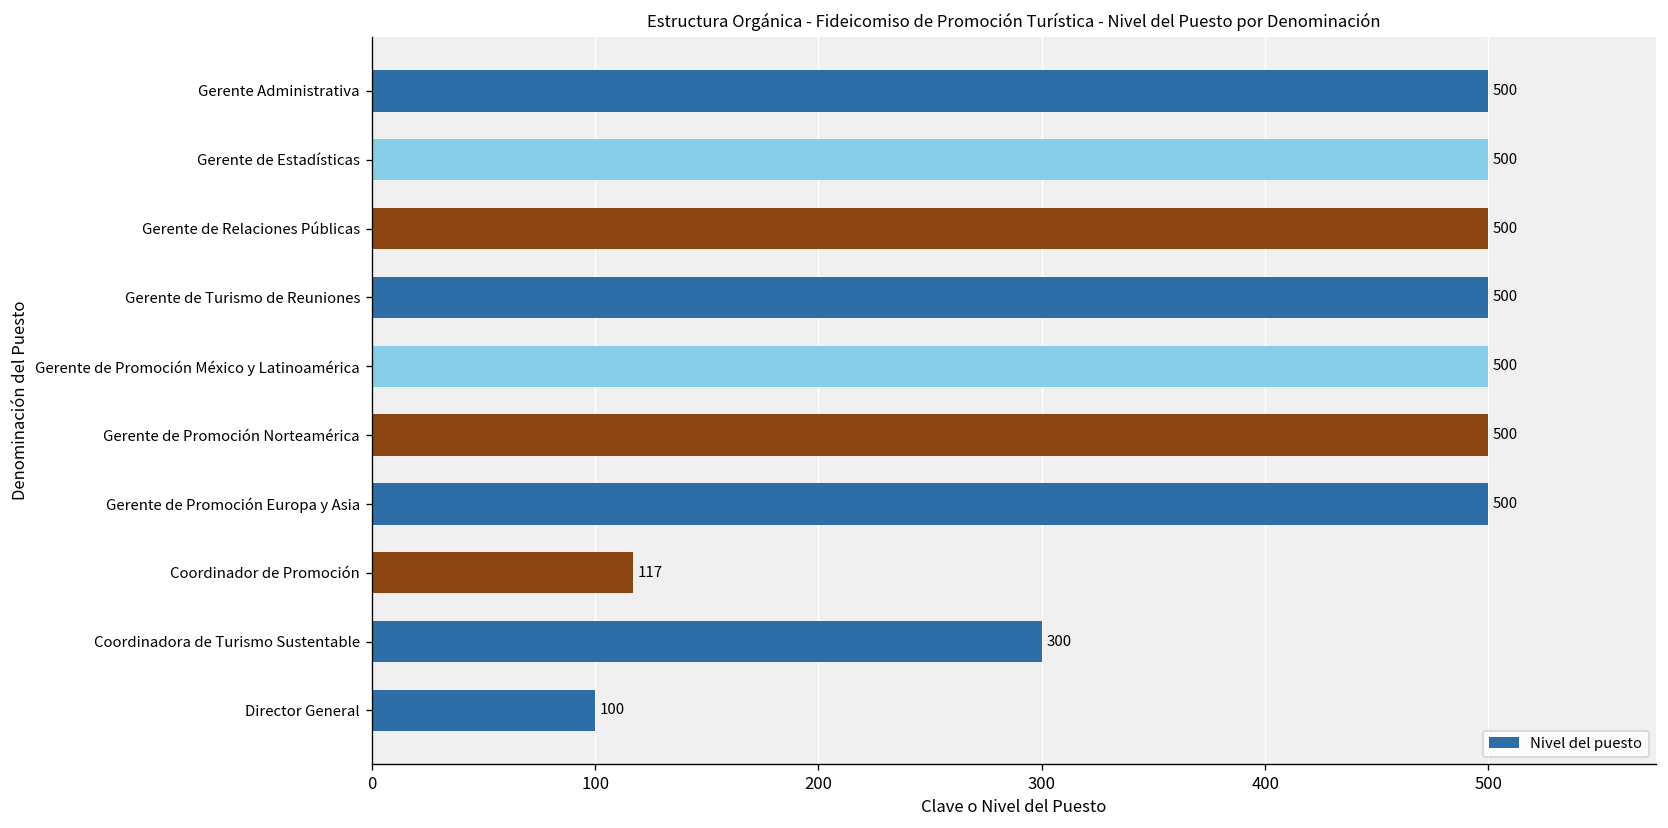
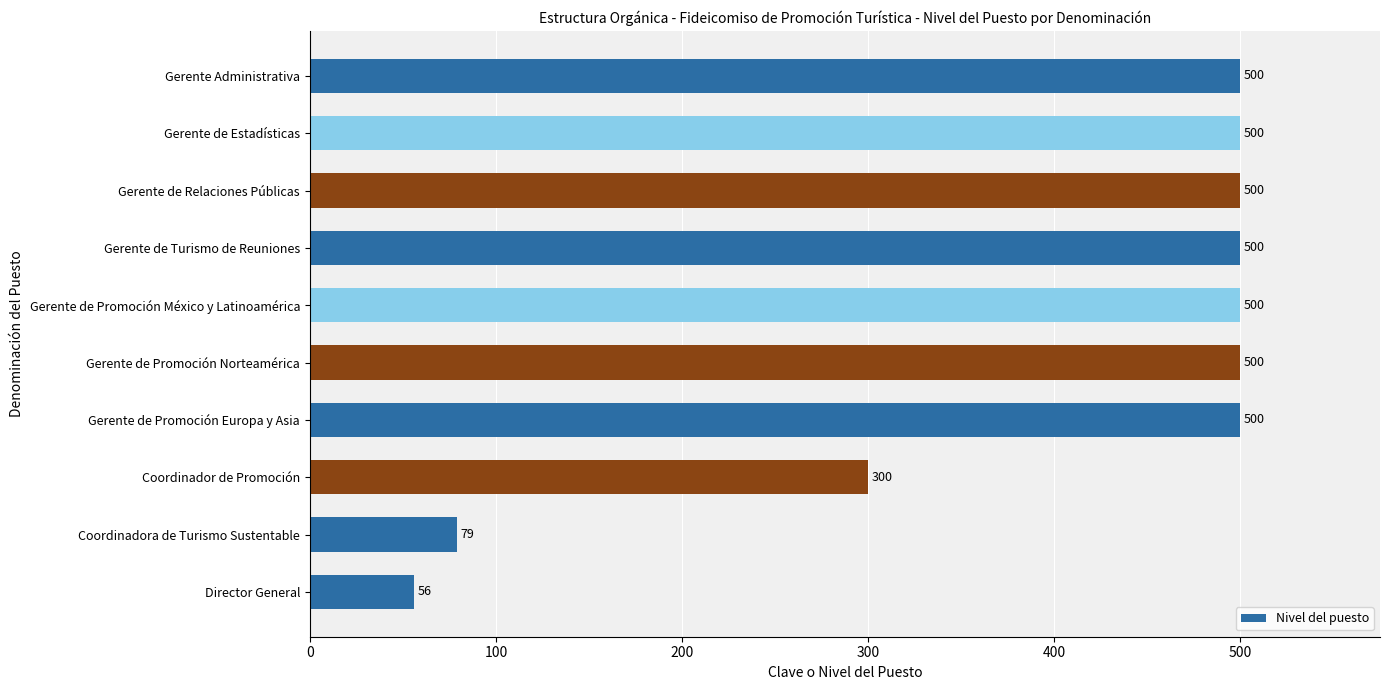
Coordinador de Promoción: 117 -> 300
Coordinadora de Turismo Sustentable: 300 -> 79
Director General: 100 -> 56
